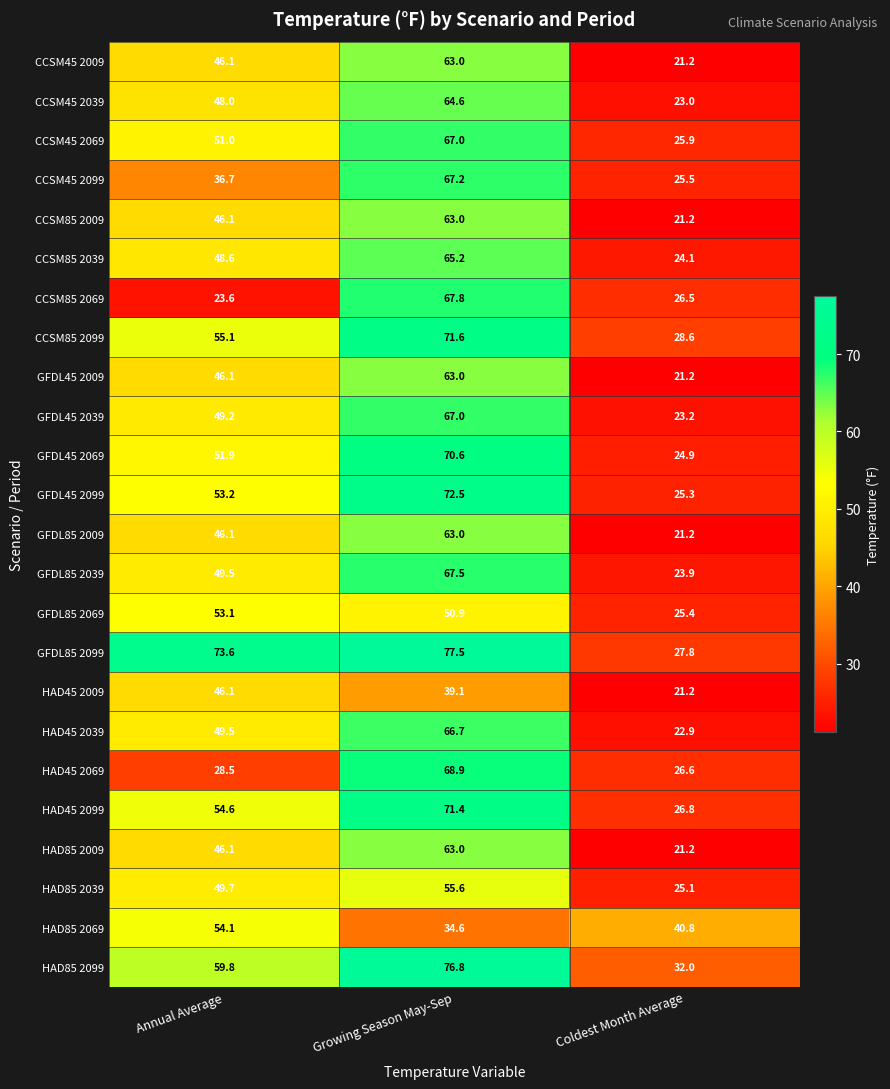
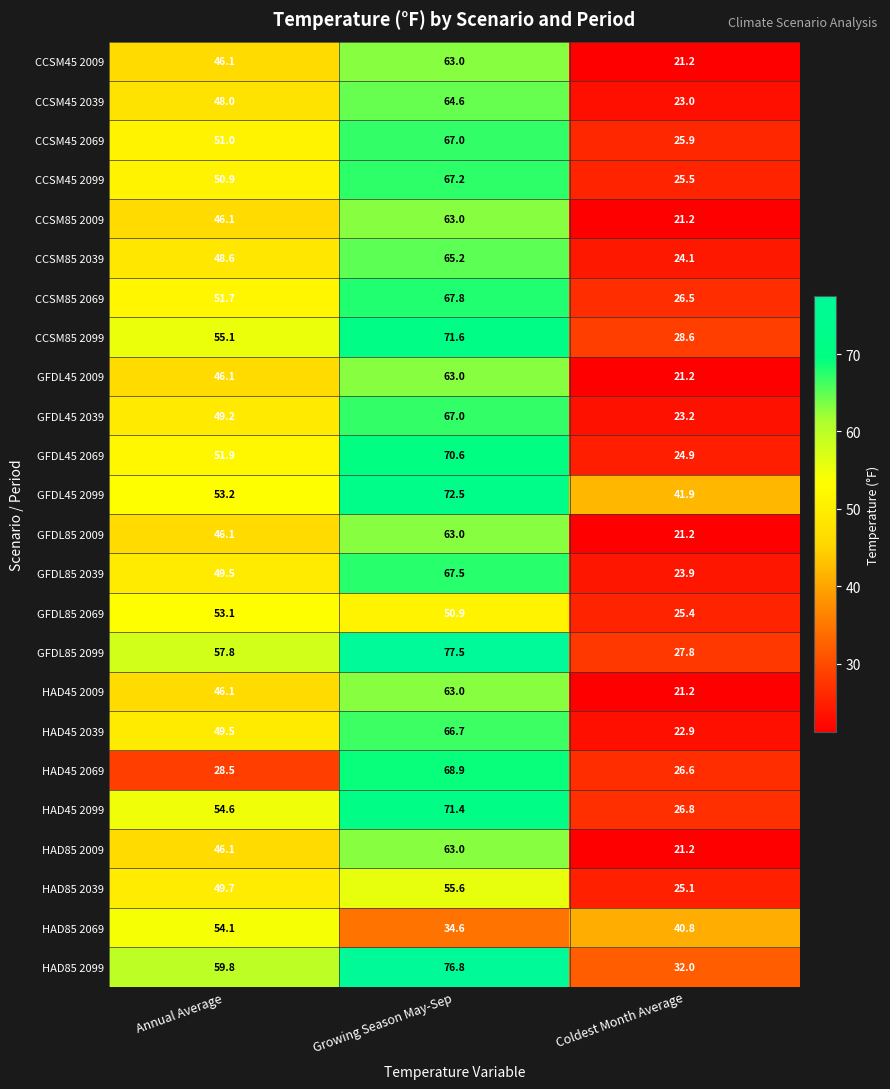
CCSM45 2099, Annual Average: 36.7 -> 50.9
CCSM85 2069, Annual Average: 23.6 -> 51.7
GFDL45 2099, Coldest Month Average: 25.3 -> 41.9
GFDL85 2099, Annual Average: 73.6 -> 57.8
HAD45 2009, Growing Season May-Sep: 39.1 -> 63.0
